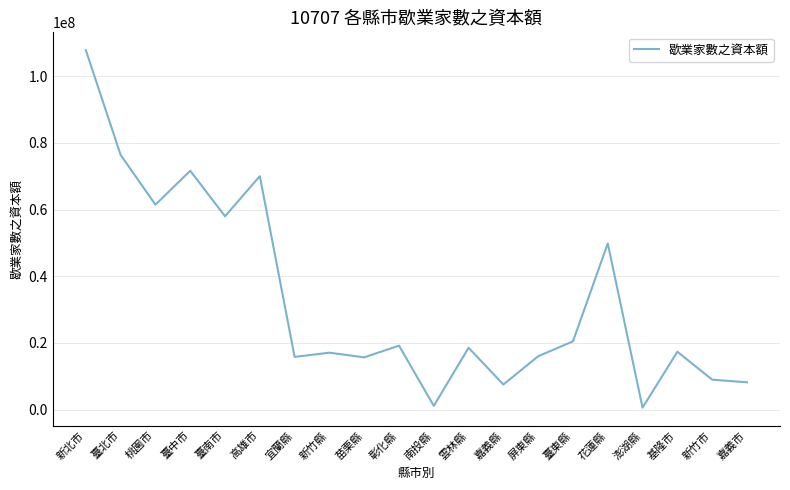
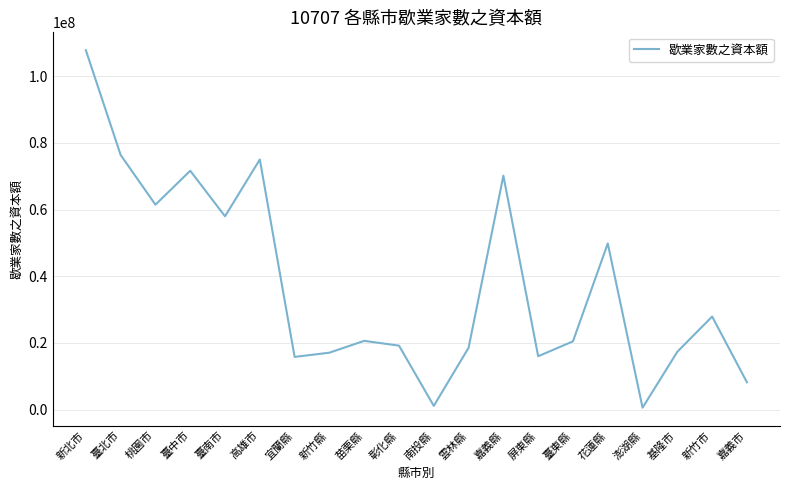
高雄市: 70000000 -> 75000000
苗栗縣: 16000000 -> 21000000
嘉義縣: 8000000 -> 70000000
新竹市: 9000000 -> 28000000
